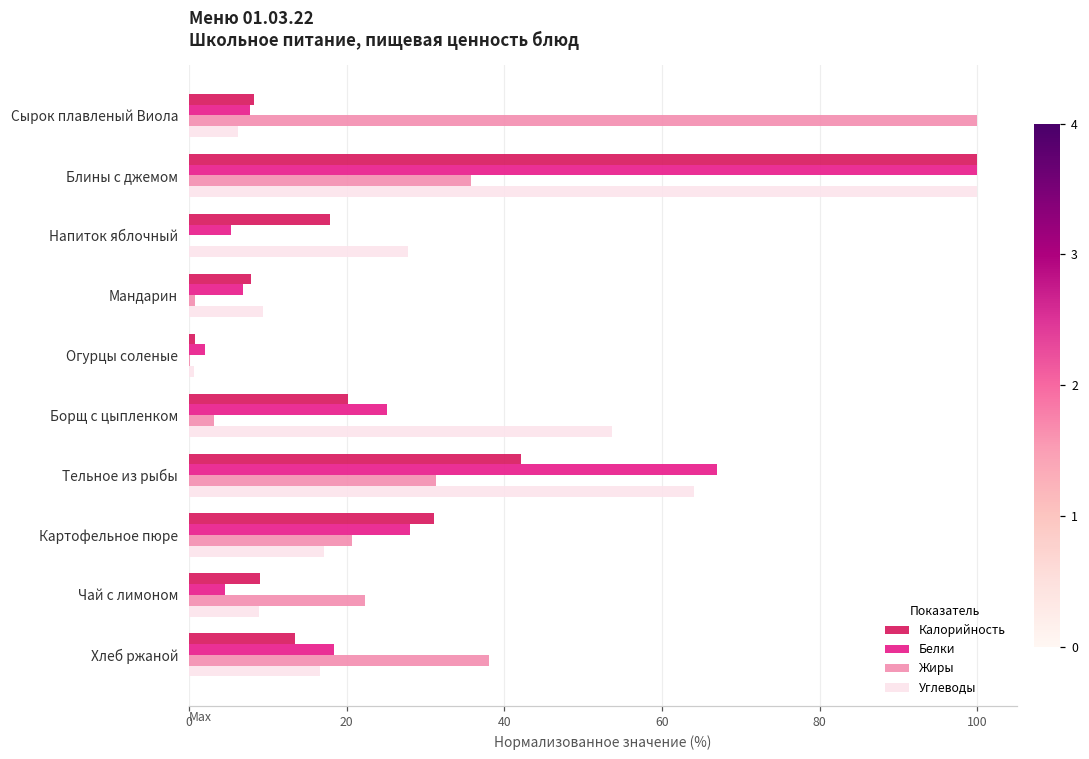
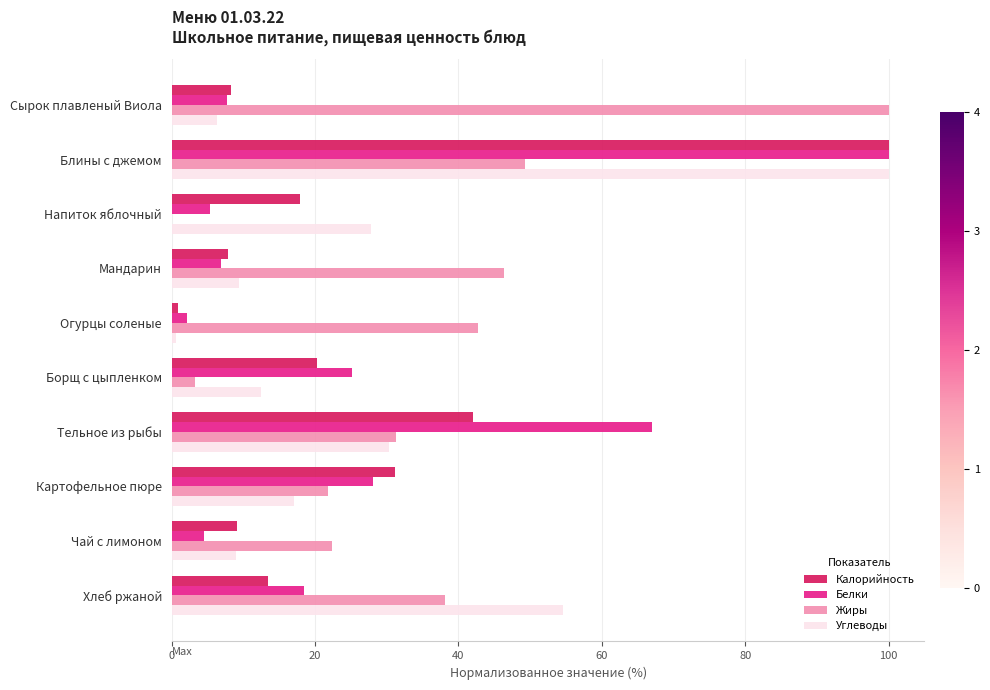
Жиры, Блины с джемом: 36 -> 49
Жиры, Мандарин: 1 -> 46
Жиры, Огурцы соленые: 0 -> 43
Углеводы, Борщ с цыпленком: 54 -> 13
Углеводы, Тельное из рыбы: 64 -> 30
Жиры, Картофельное пюре: 21 -> 22
Углеводы, Хлеб ржаной: 17 -> 55
